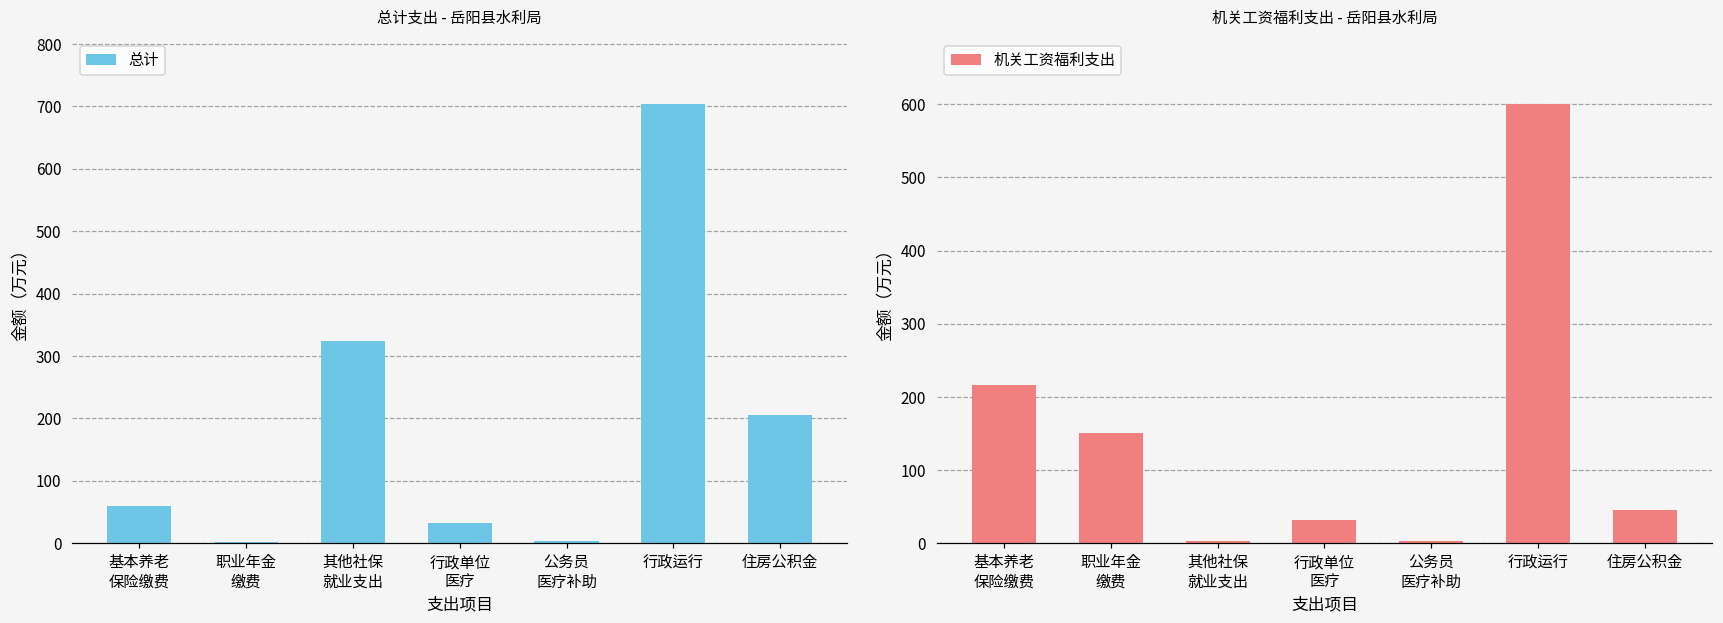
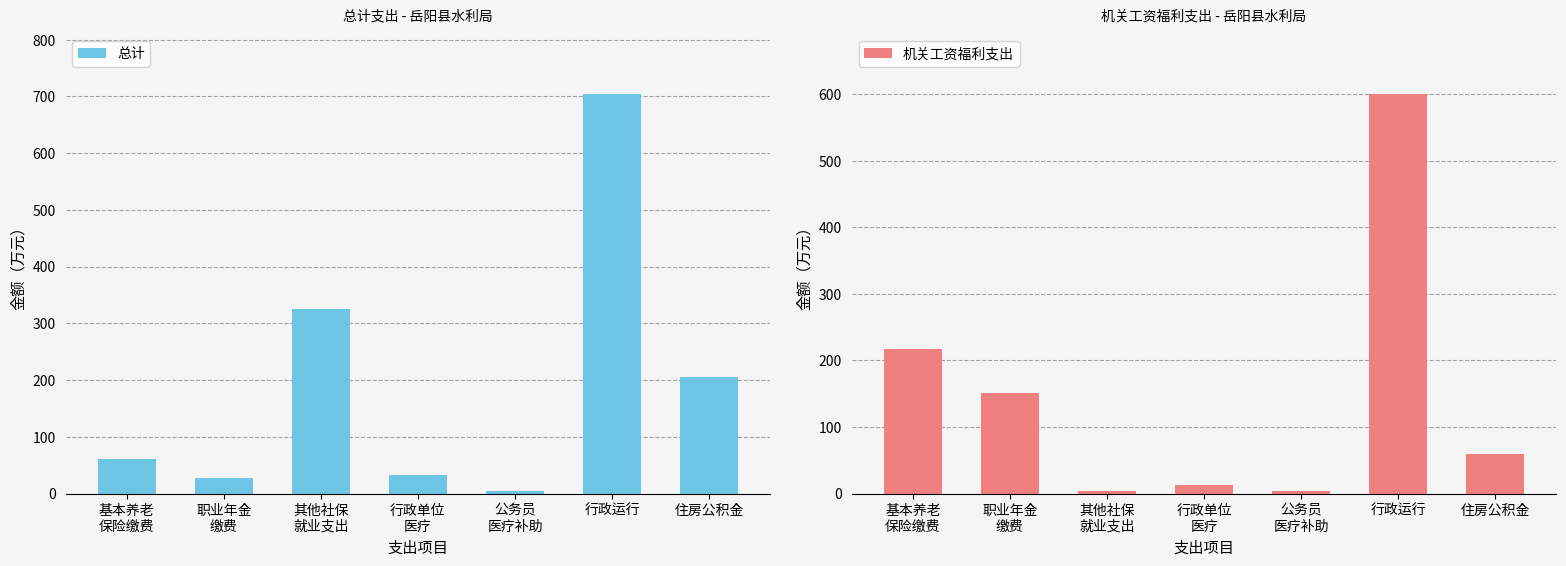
总计支出 - 岳阳县水利局, 职业年金 缴费: 0 -> 30
机关工资福利支出 - 岳阳县水利局, 行政单位 医疗: 30 -> 10
机关工资福利支出 - 岳阳县水利局, 住房公积金: 50 -> 60
